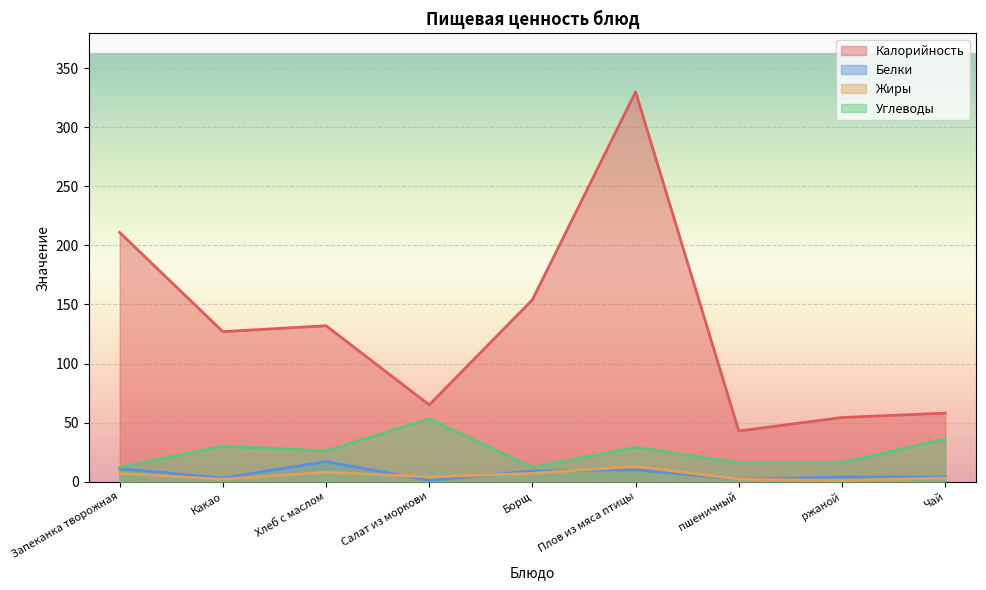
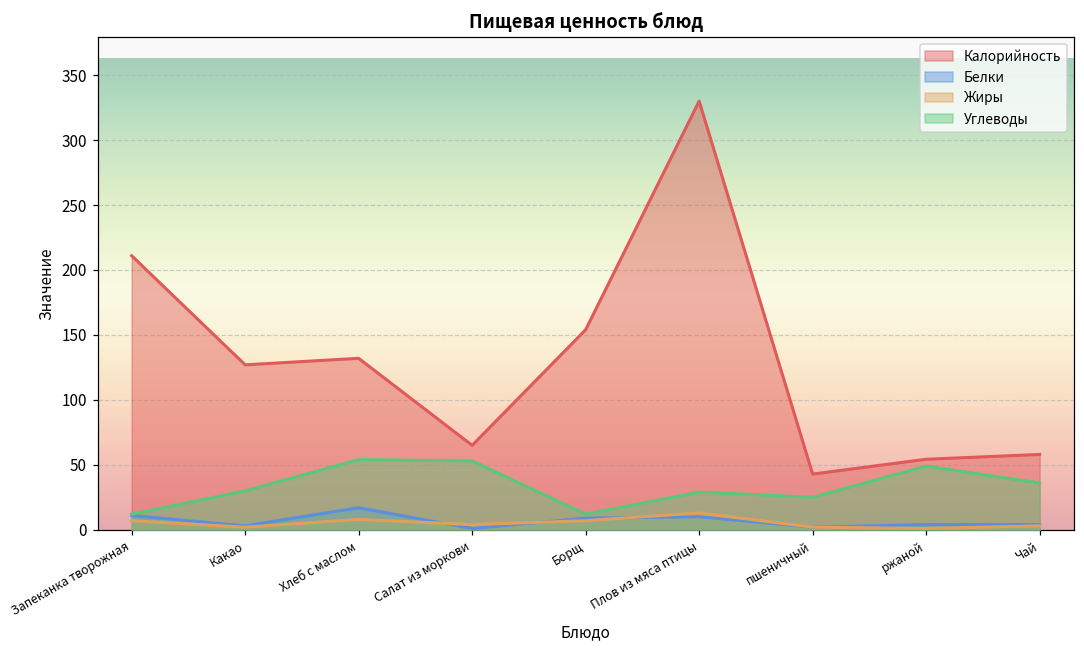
Углеводы, Хлеб с маслом: 26 -> 54
Углеводы, пшеничный: 16 -> 25
Углеводы, ржаной: 16 -> 49
